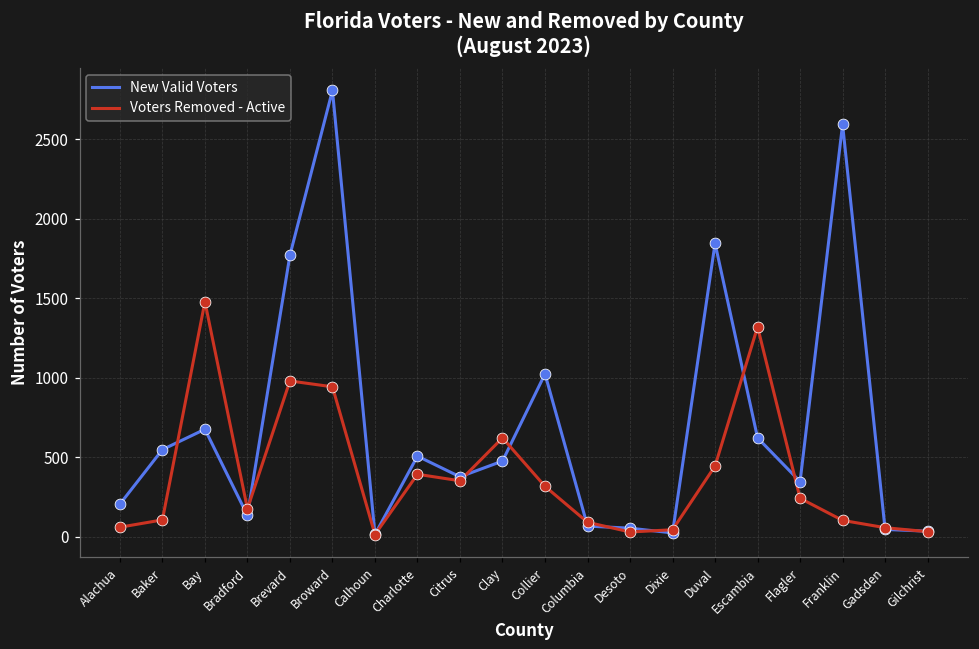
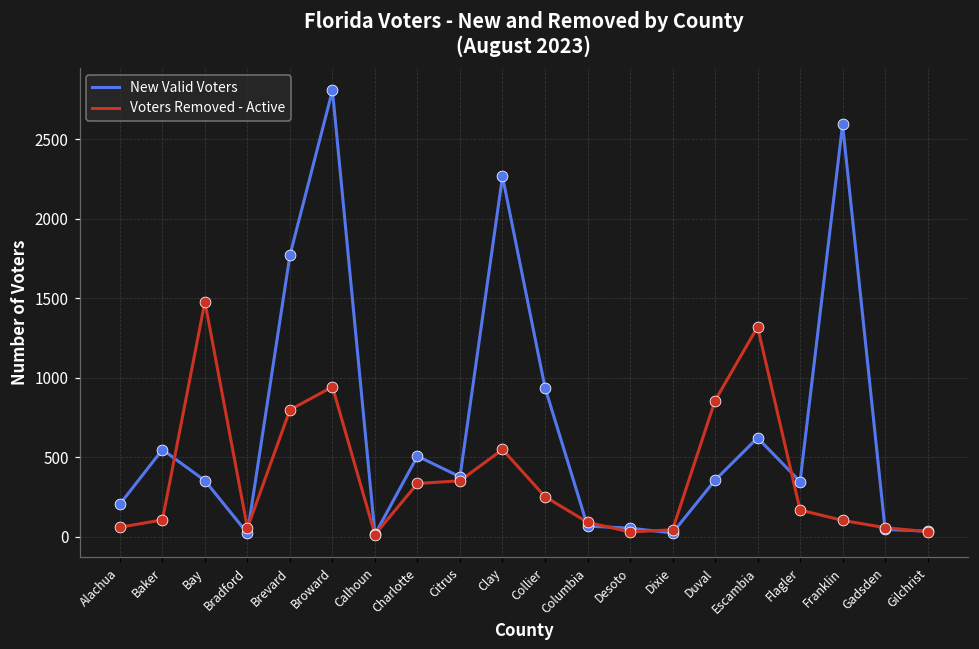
New Valid Voters, Bay: 680 -> 350
New Valid Voters, Bradford: 130 -> 20
Voters Removed - Active, Bradford: 180 -> 50
Voters Removed - Active, Brevard: 980 -> 800
Voters Removed - Active, Charlotte: 390 -> 330
New Valid Voters, Clay: 480 -> 2270
Voters Removed - Active, Clay: 620 -> 550
New Valid Voters, Collier: 1020 -> 940
Voters Removed - Active, Collier: 320 -> 250
New Valid Voters, Duval: 1840 -> 360
Voters Removed - Active, Duval: 440 -> 860
Voters Removed - Active, Flagler: 240 -> 170
